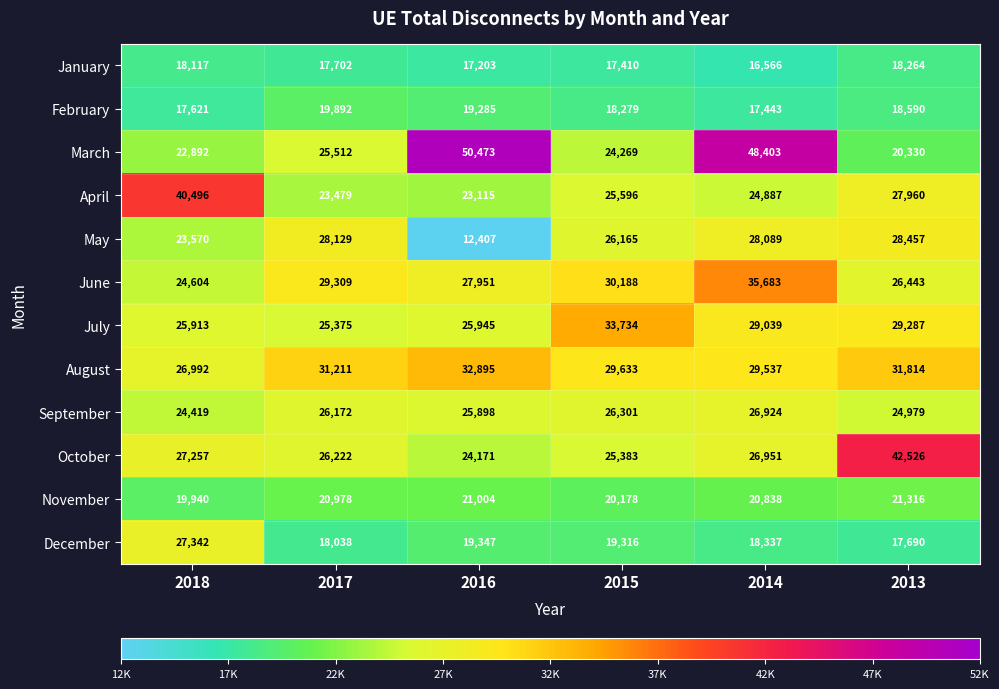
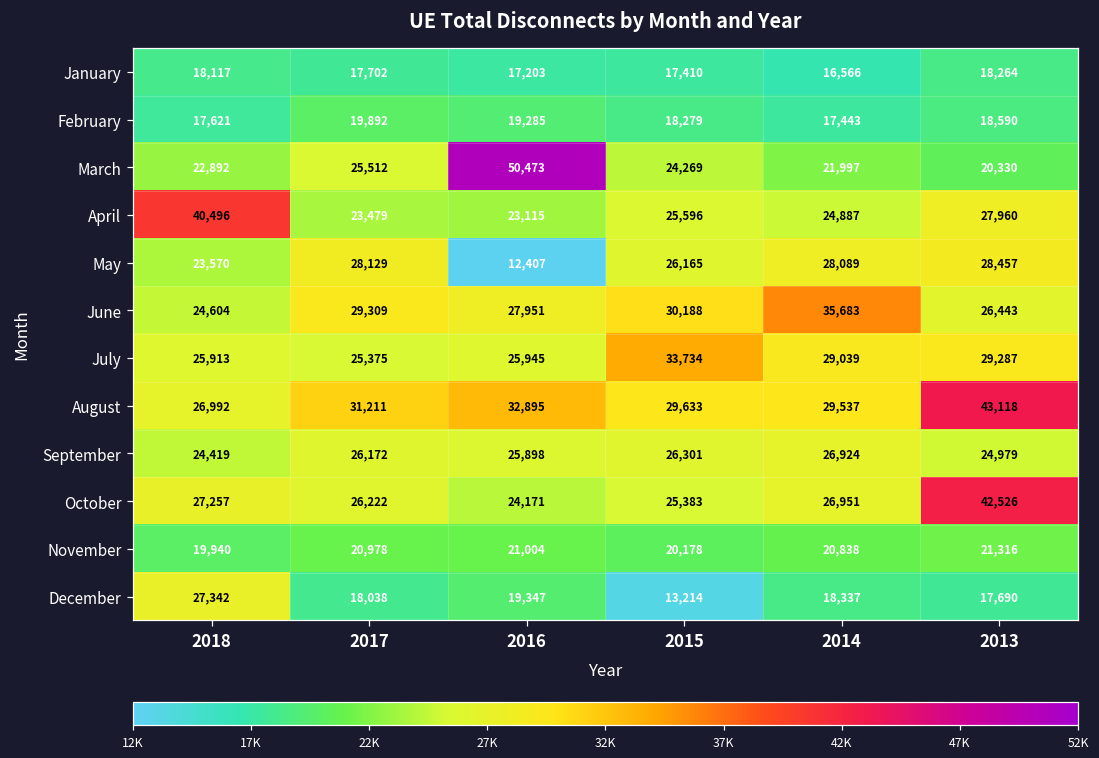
March, 2014: 48,403 -> 21,997
August, 2013: 31,814 -> 43,118
December, 2015: 19,316 -> 13,214
